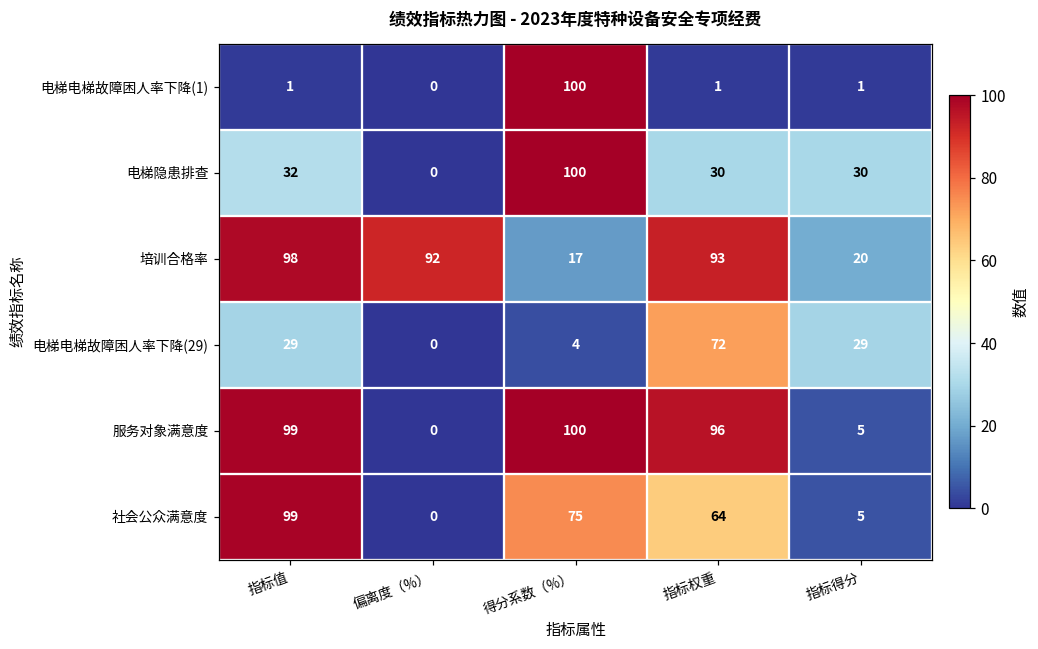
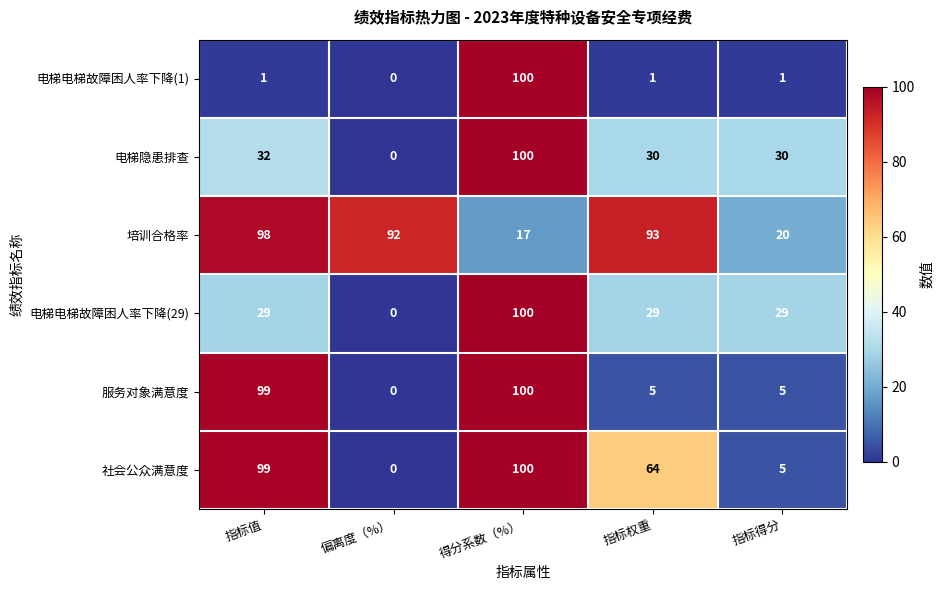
电梯电梯故障困人率下降(29), 得分系数（%）: 4 -> 100
电梯电梯故障困人率下降(29), 指标权重: 72 -> 29
服务对象满意度, 指标权重: 96 -> 5
社会公众满意度, 得分系数（%）: 75 -> 100
